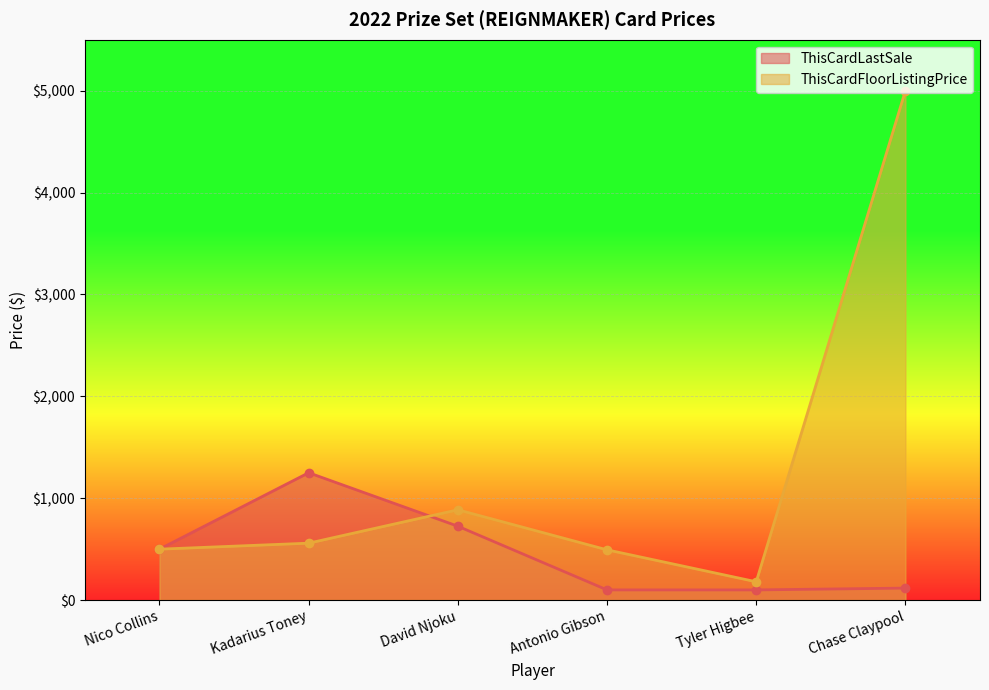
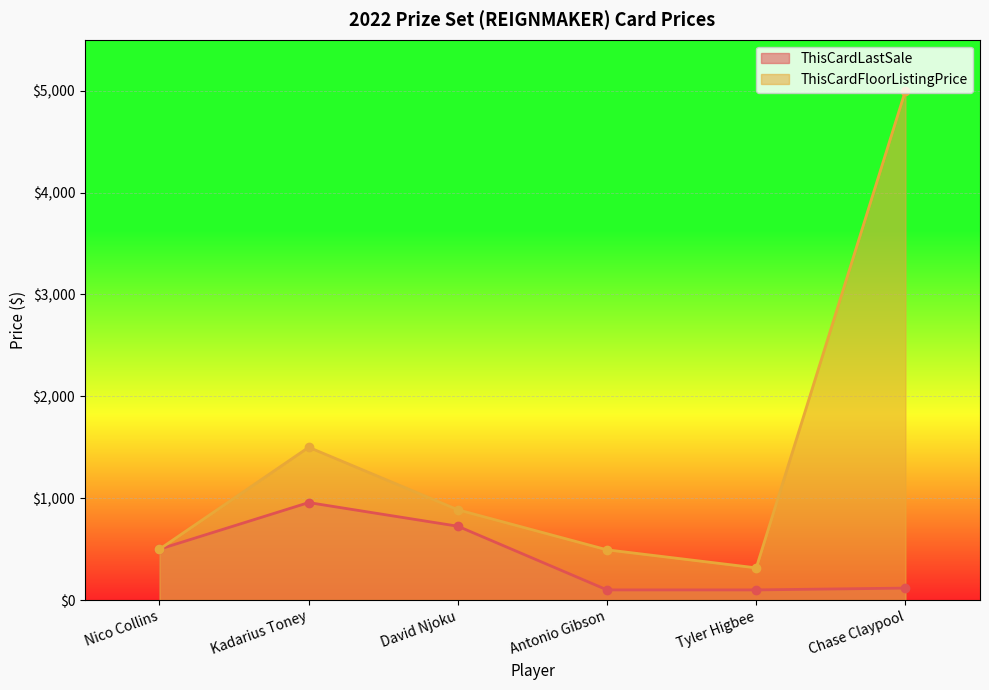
ThisCardLastSale, Kadarius Toney: $1,250 -> $960
ThisCardFloorListingPrice, Kadarius Toney: $560 -> $1,500
ThisCardFloorListingPrice, Tyler Higbee: $180 -> $320
